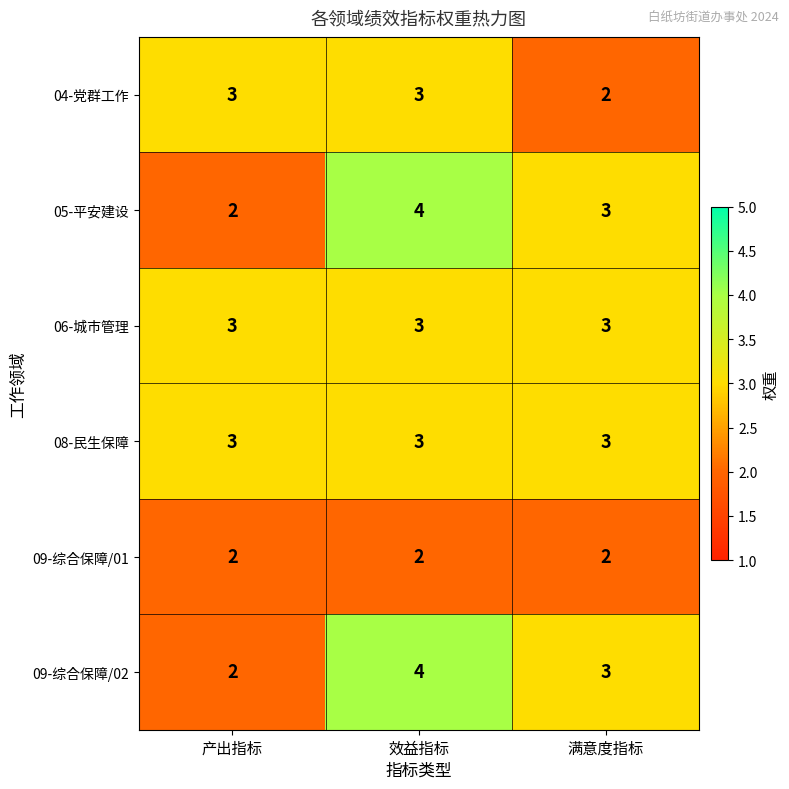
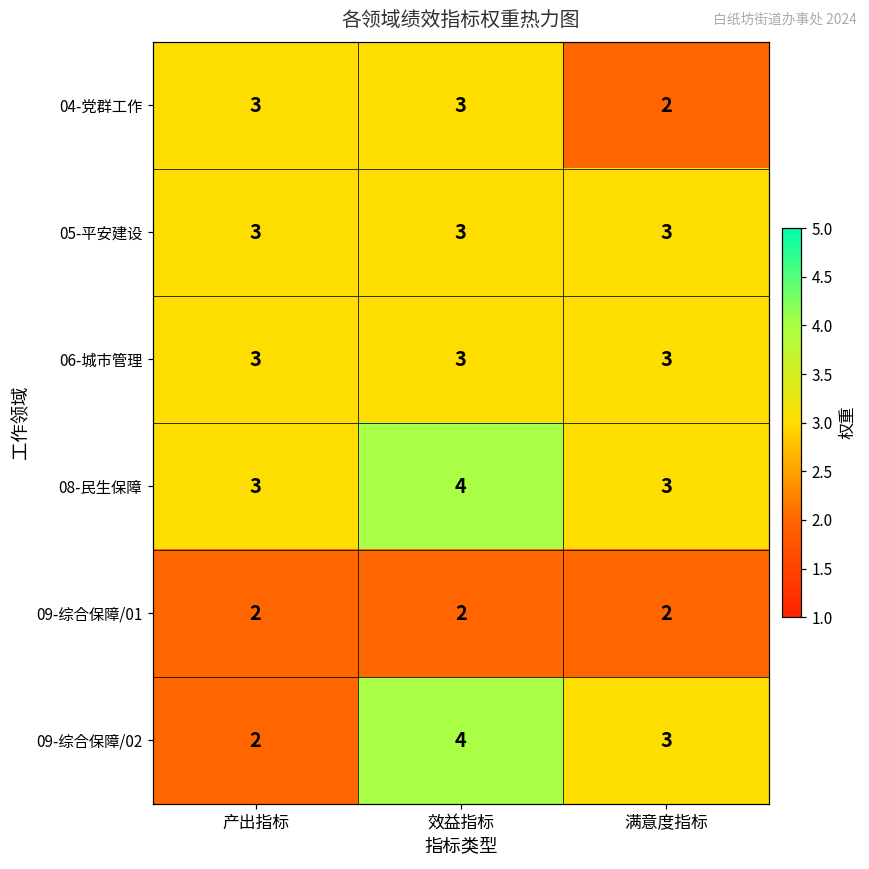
05-平安建设, 产出指标: 2 -> 3
05-平安建设, 效益指标: 4 -> 3
08-民生保障, 效益指标: 3 -> 4
